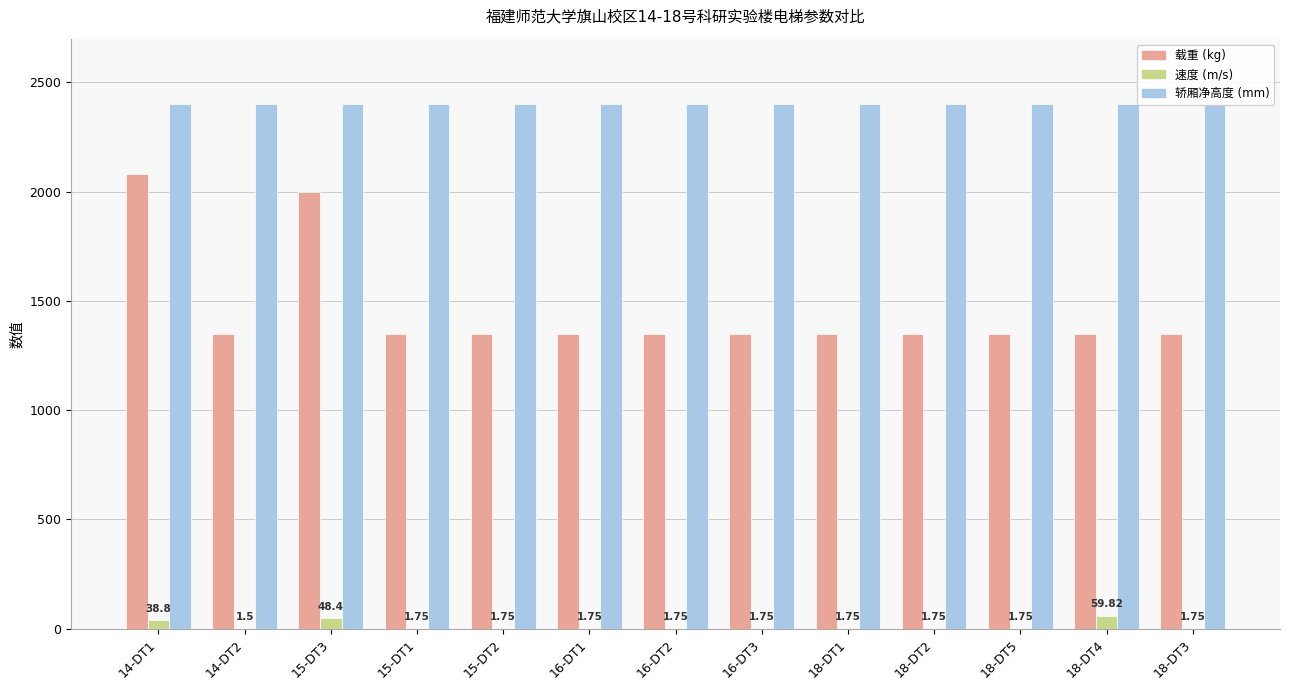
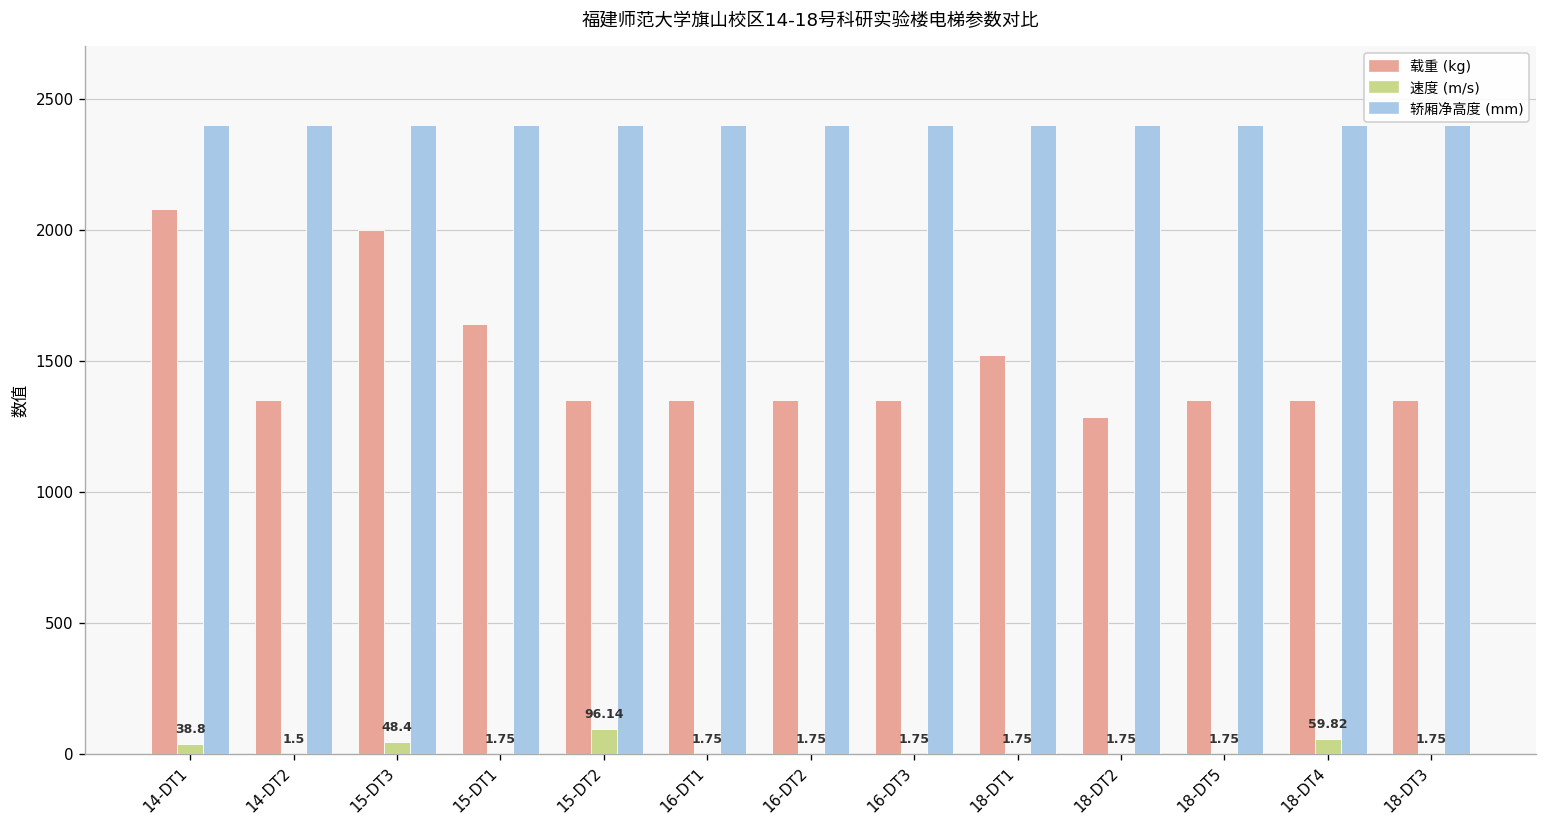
载重 (kg), 15-DT1: 1350 -> 1640
速度 (m/s), 15-DT2: 1.75 -> 96.14
载重 (kg), 18-DT1: 1350 -> 1520
载重 (kg), 18-DT2: 1350 -> 1290
